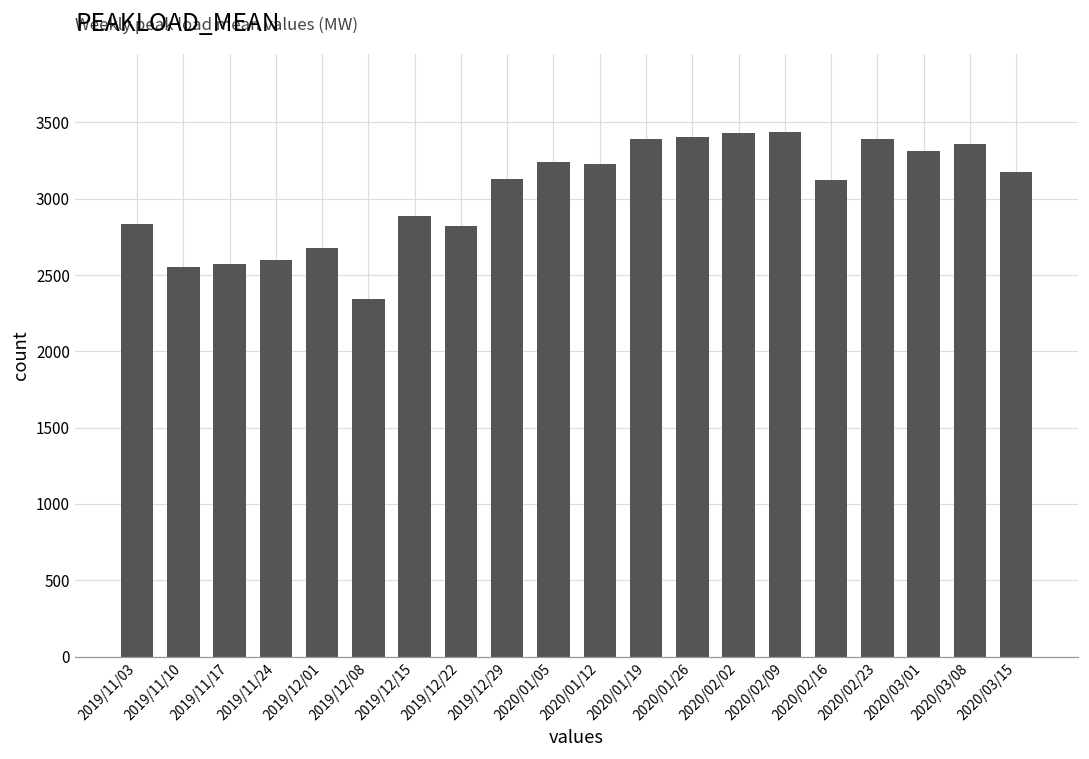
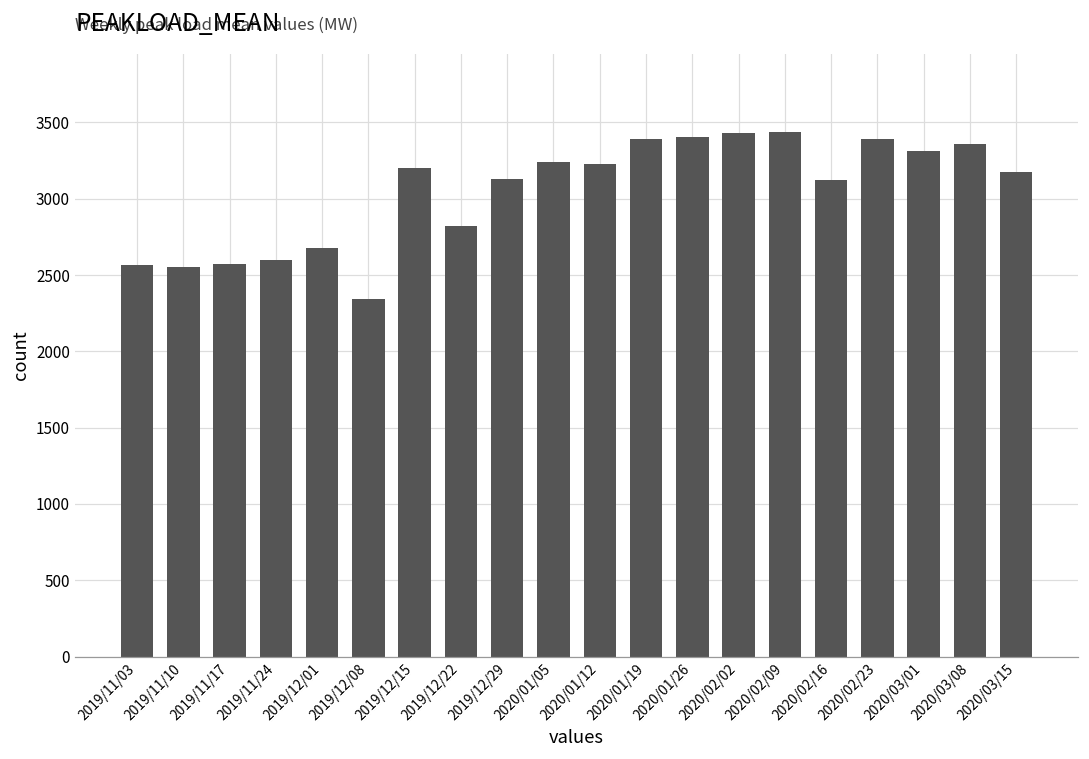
2019/11/03: 2830 -> 2570
2019/12/15: 2890 -> 3200
